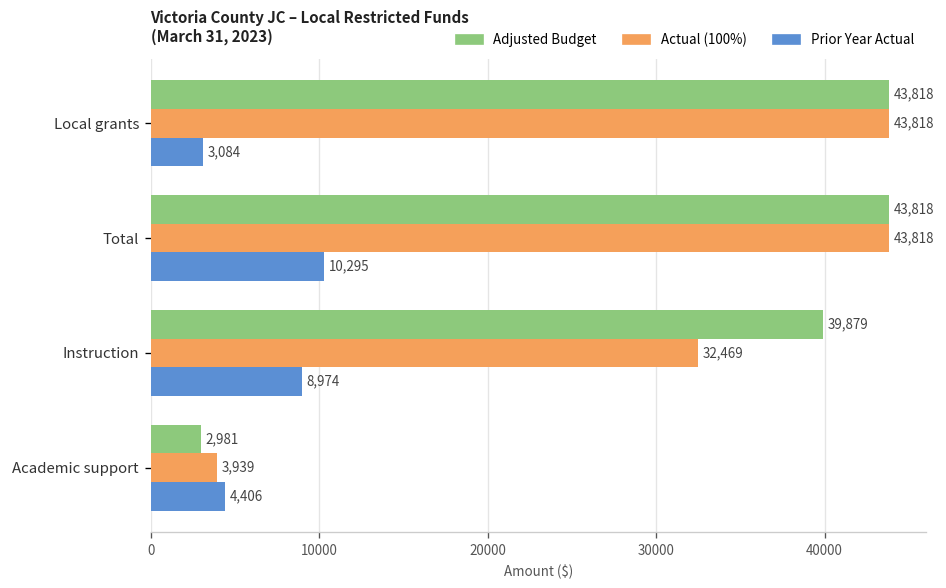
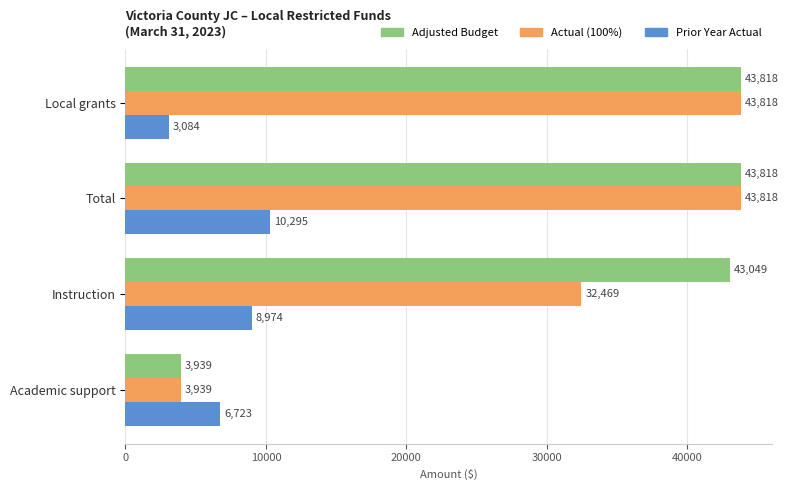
Adjusted Budget, Instruction: 39,879 -> 43,049
Adjusted Budget, Academic support: 2,981 -> 3,939
Prior Year Actual, Academic support: 4,406 -> 6,723
